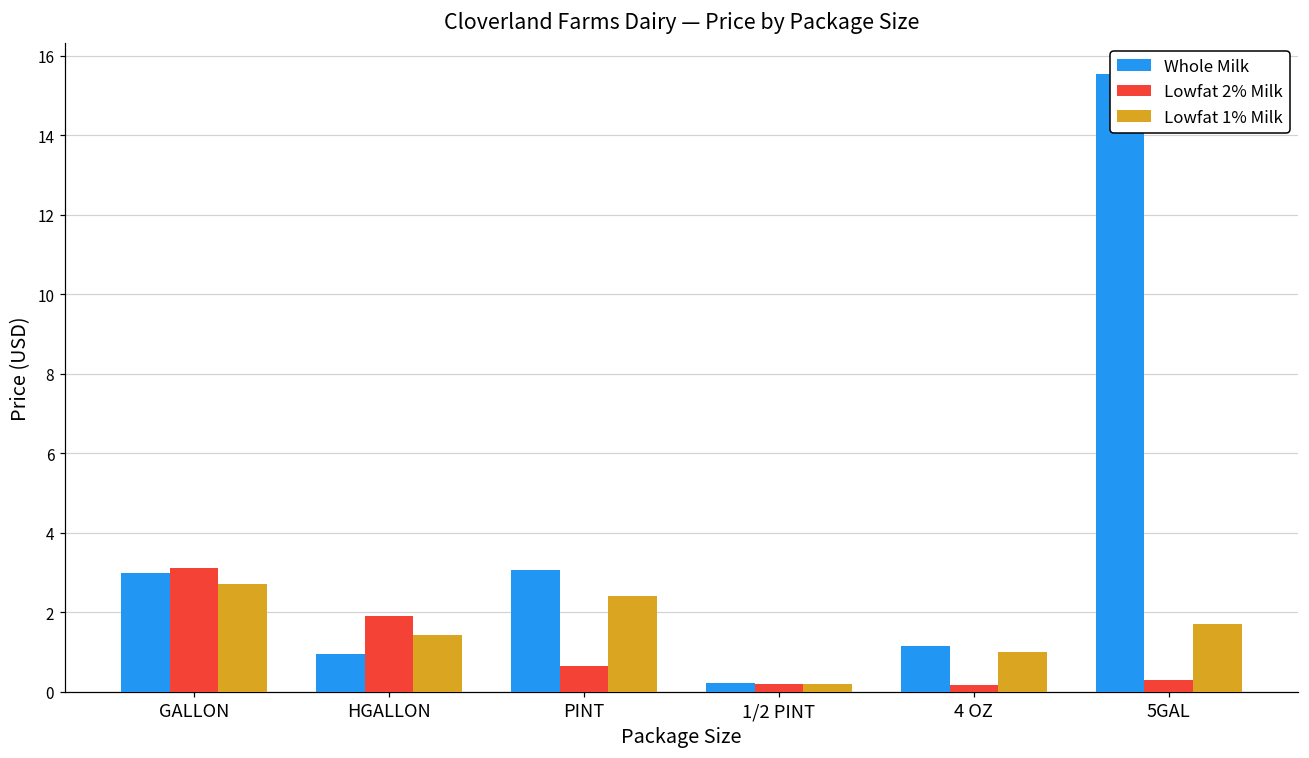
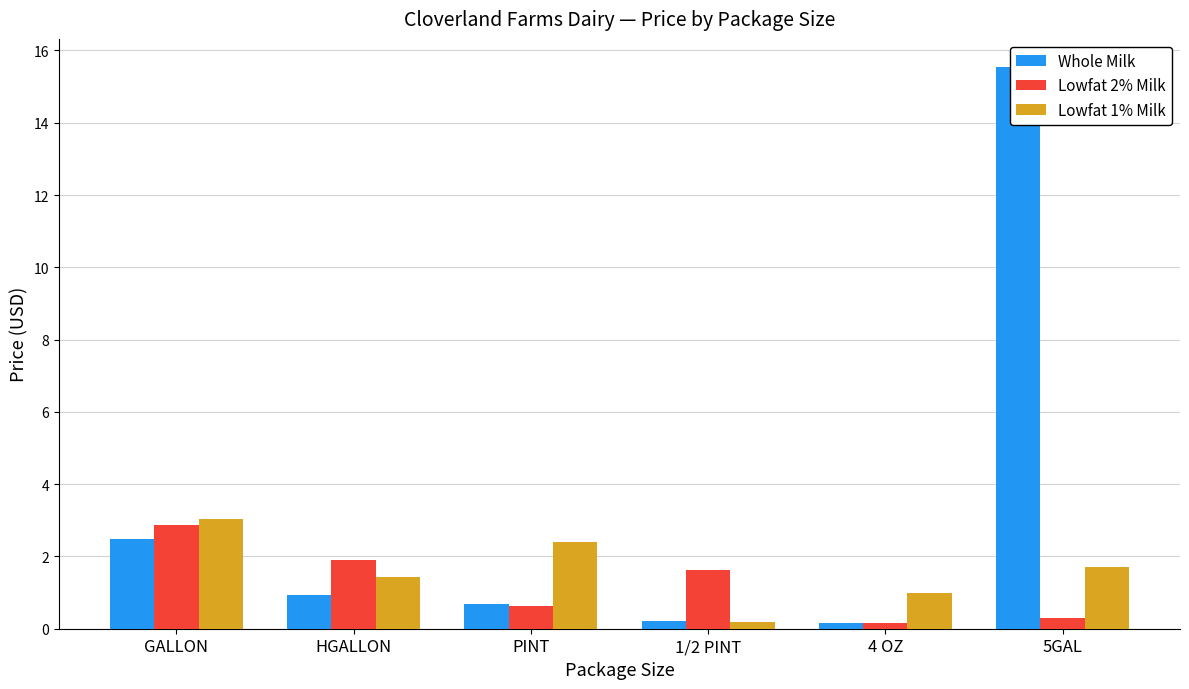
Whole Milk, GALLON: 3.0 -> 2.5
Lowfat 2% Milk, GALLON: 3.1 -> 2.9
Lowfat 1% Milk, GALLON: 2.7 -> 3.0
Whole Milk, PINT: 3.1 -> 0.7
Lowfat 2% Milk, 1/2 PINT: 0.2 -> 1.6
Whole Milk, 4 OZ: 1.2 -> 0.2
